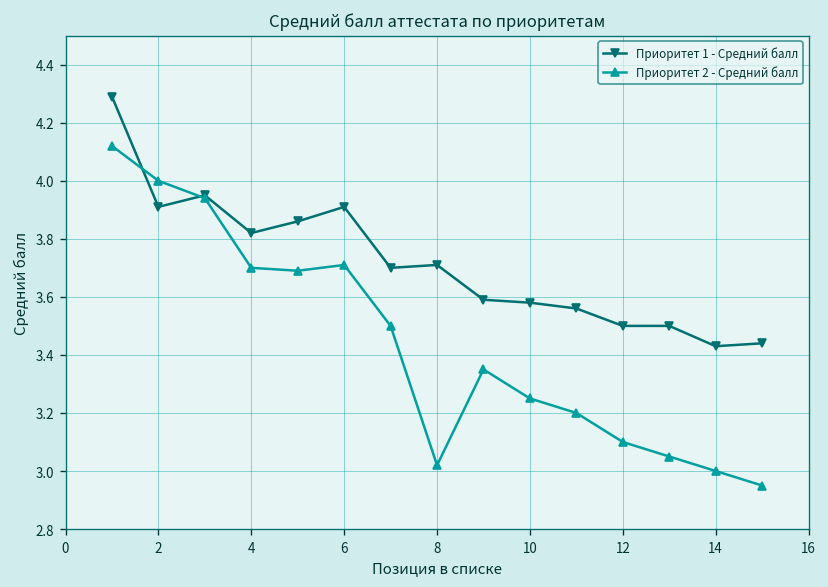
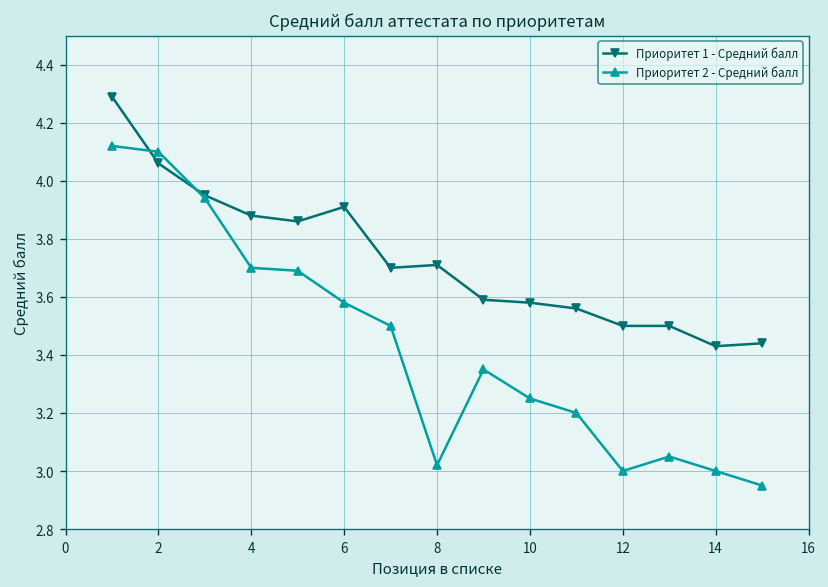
Приоритет 1 - Средний балл, 2: 3.91 -> 4.06
Приоритет 2 - Средний балл, 2: 4.0 -> 4.1
Приоритет 1 - Средний балл, 4: 3.82 -> 3.88
Приоритет 2 - Средний балл, 6: 3.71 -> 3.58
Приоритет 2 - Средний балл, 12: 3.1 -> 3.0
